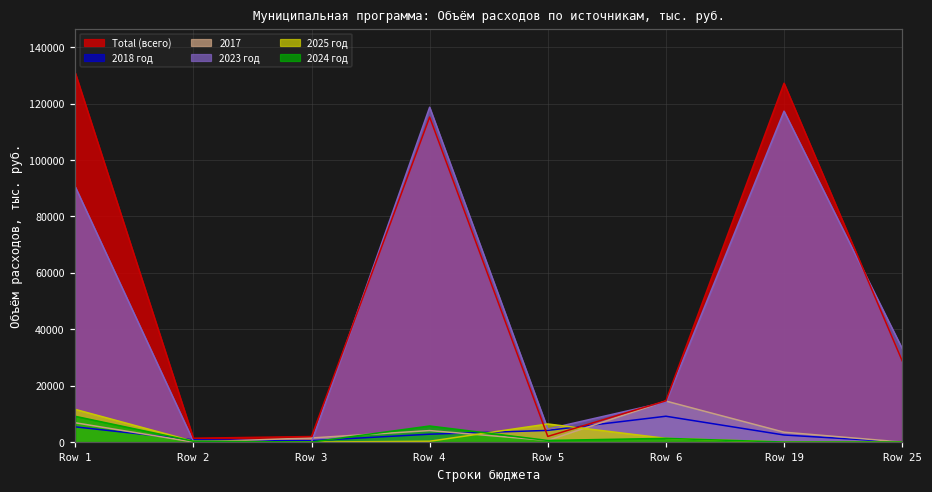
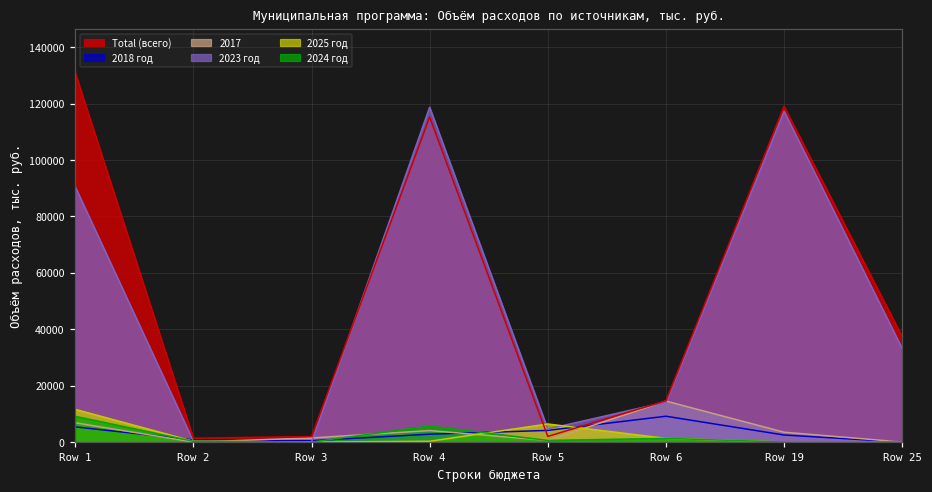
Total (всего), Row 19: 127000 -> 119000
Total (всего), Row 25: 29000 -> 37000
